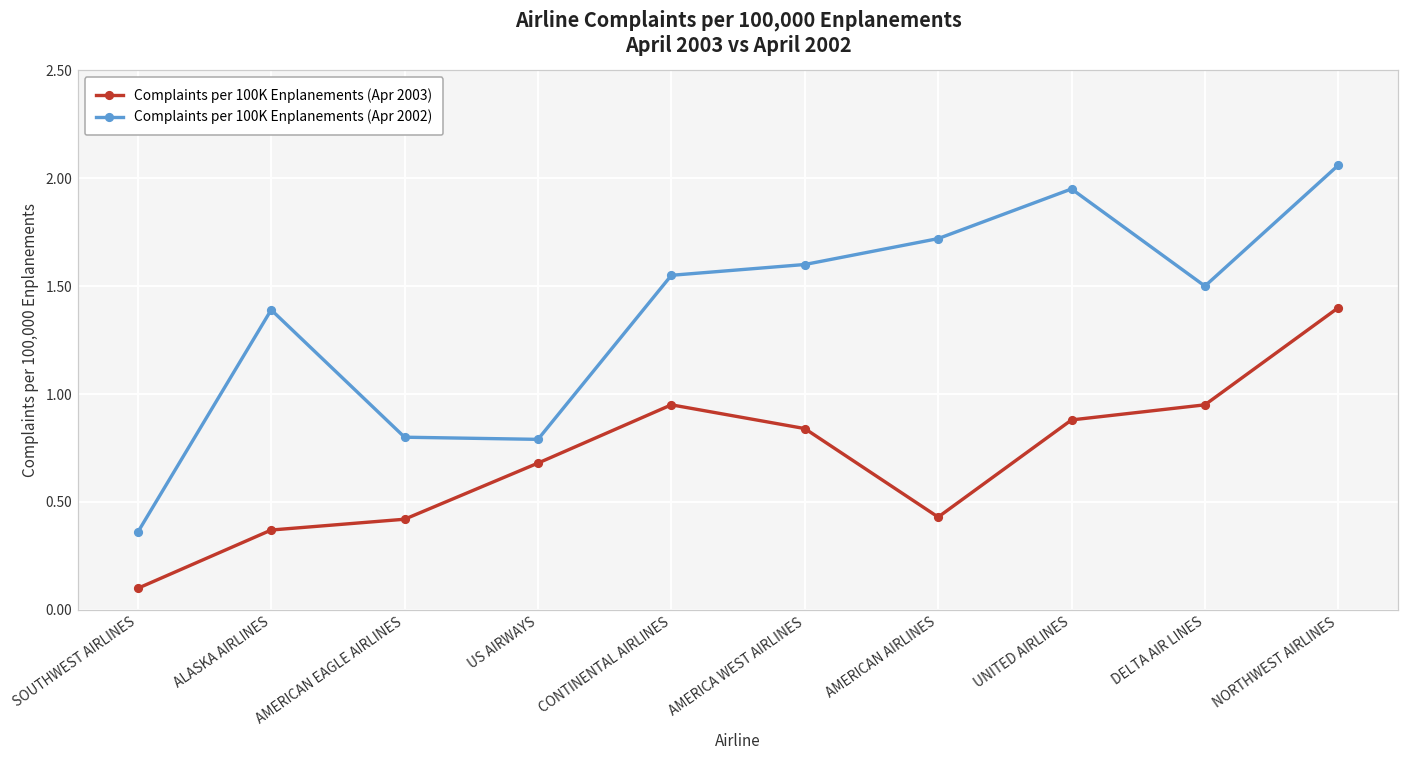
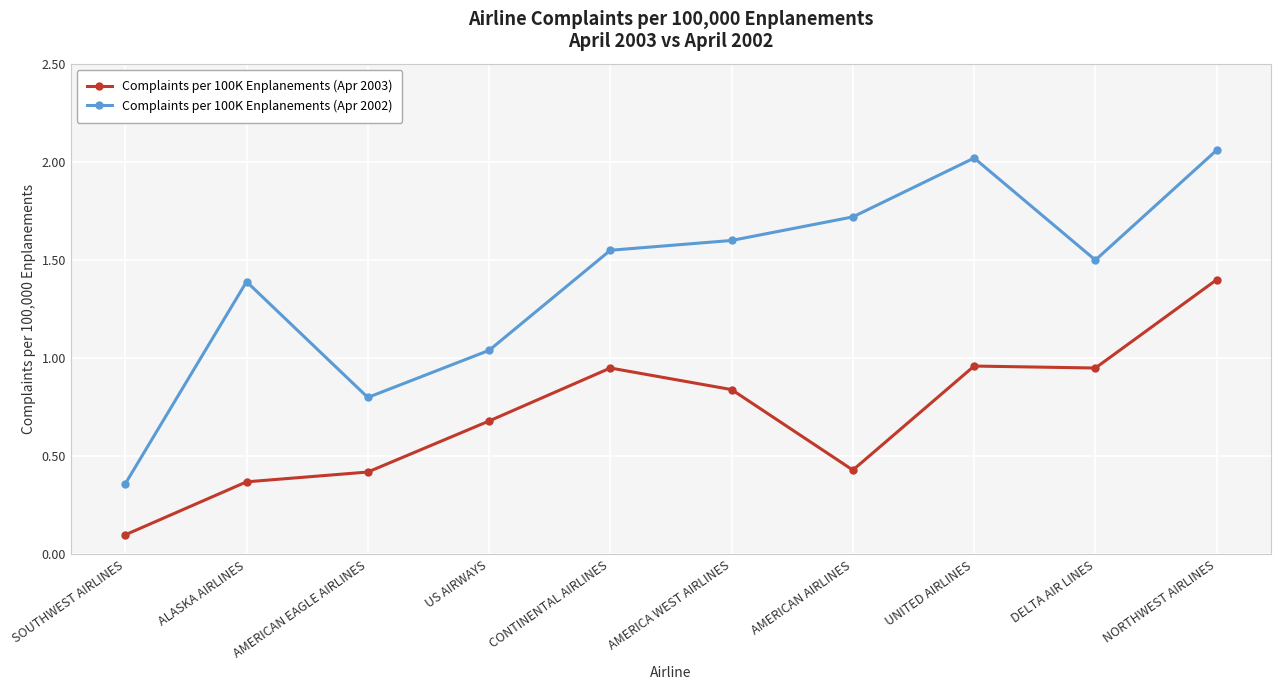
Complaints per 100K Enplanements (Apr 2002), US AIRWAYS: 0.79 -> 1.04
Complaints per 100K Enplanements (Apr 2003), UNITED AIRLINES: 0.88 -> 0.96
Complaints per 100K Enplanements (Apr 2002), UNITED AIRLINES: 1.95 -> 2.02
